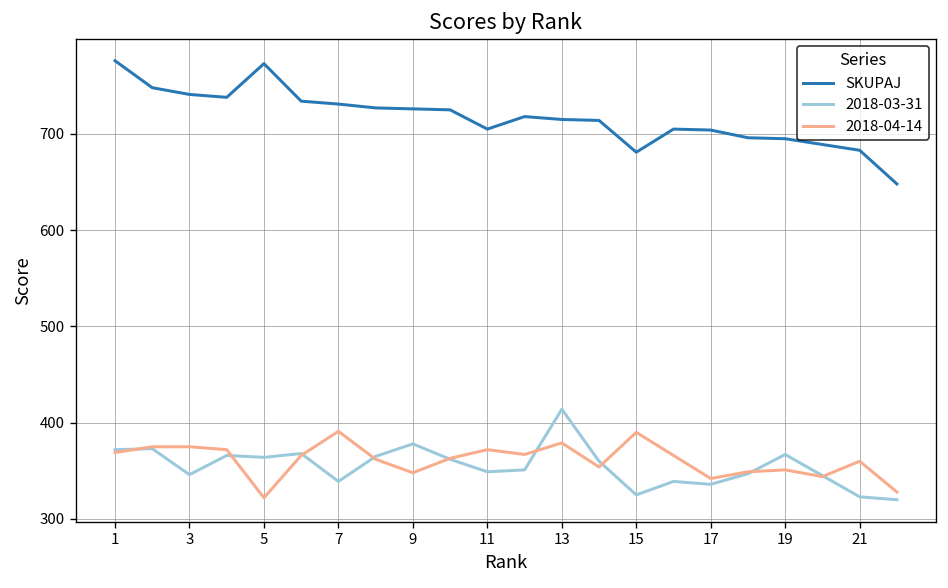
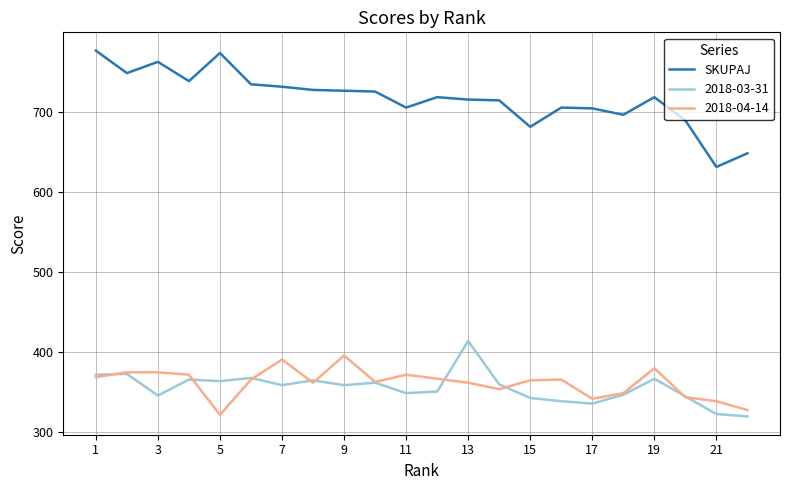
SKUPAJ, 3: 740 -> 760
2018-03-31, 7: 340 -> 360
2018-03-31, 9: 380 -> 360
2018-04-14, 9: 350 -> 400
2018-04-14, 13: 380 -> 360
2018-03-31, 15: 330 -> 340
2018-04-14, 15: 390 -> 370
SKUPAJ, 19: 700 -> 720
2018-04-14, 19: 350 -> 380
SKUPAJ, 21: 680 -> 630
2018-04-14, 21: 360 -> 340
